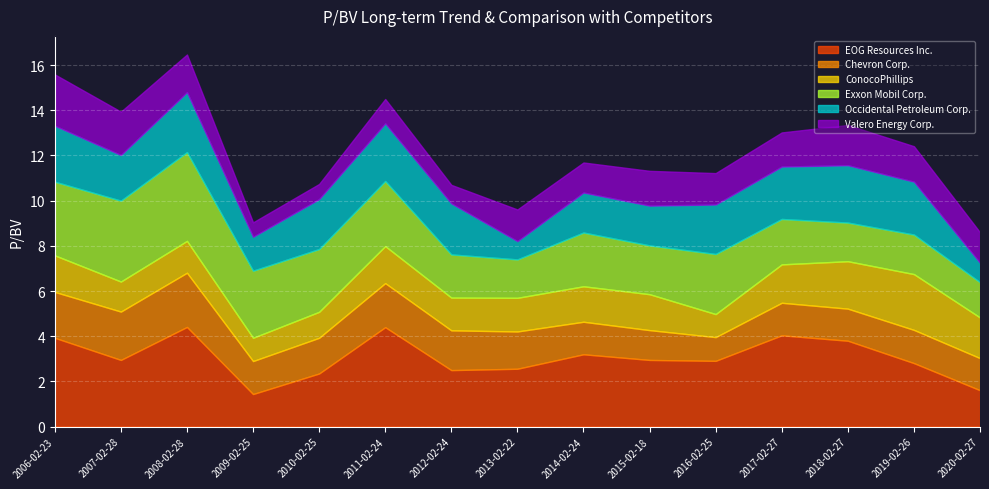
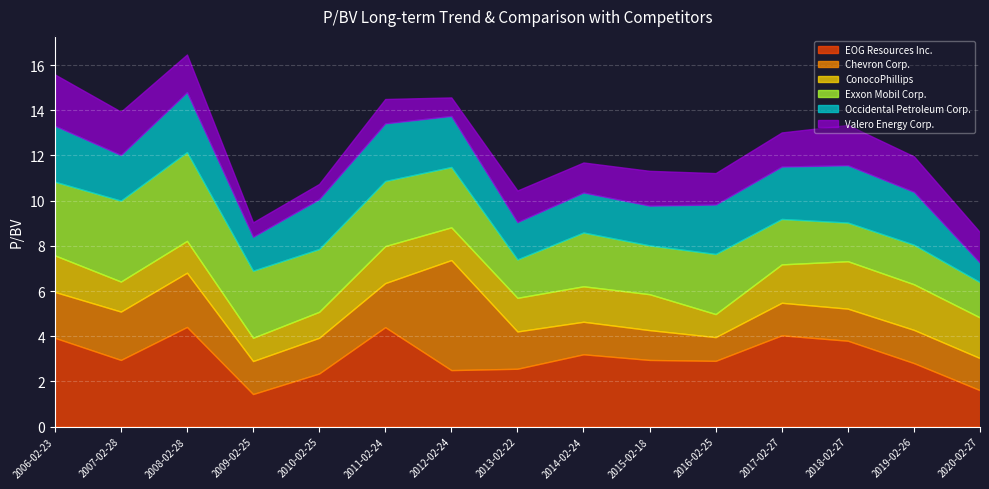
Chevron Corp., 2012-02-24: 1.8 -> 4.9
Exxon Mobil Corp., 2012-02-24: 1.9 -> 2.7
Occidental Petroleum Corp., 2013-02-22: 0.8 -> 1.7
ConocoPhillips, 2019-02-26: 2.5 -> 2.0
